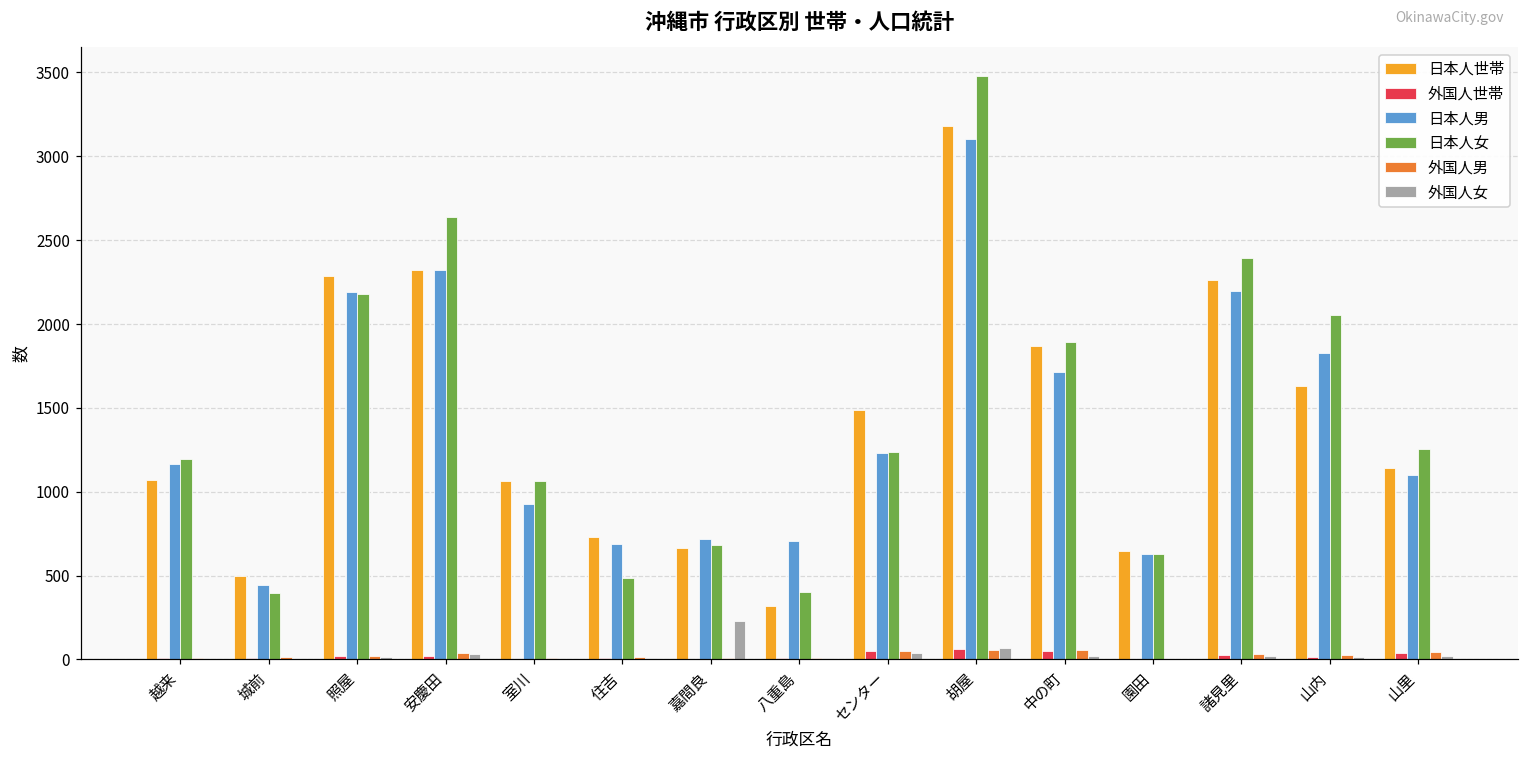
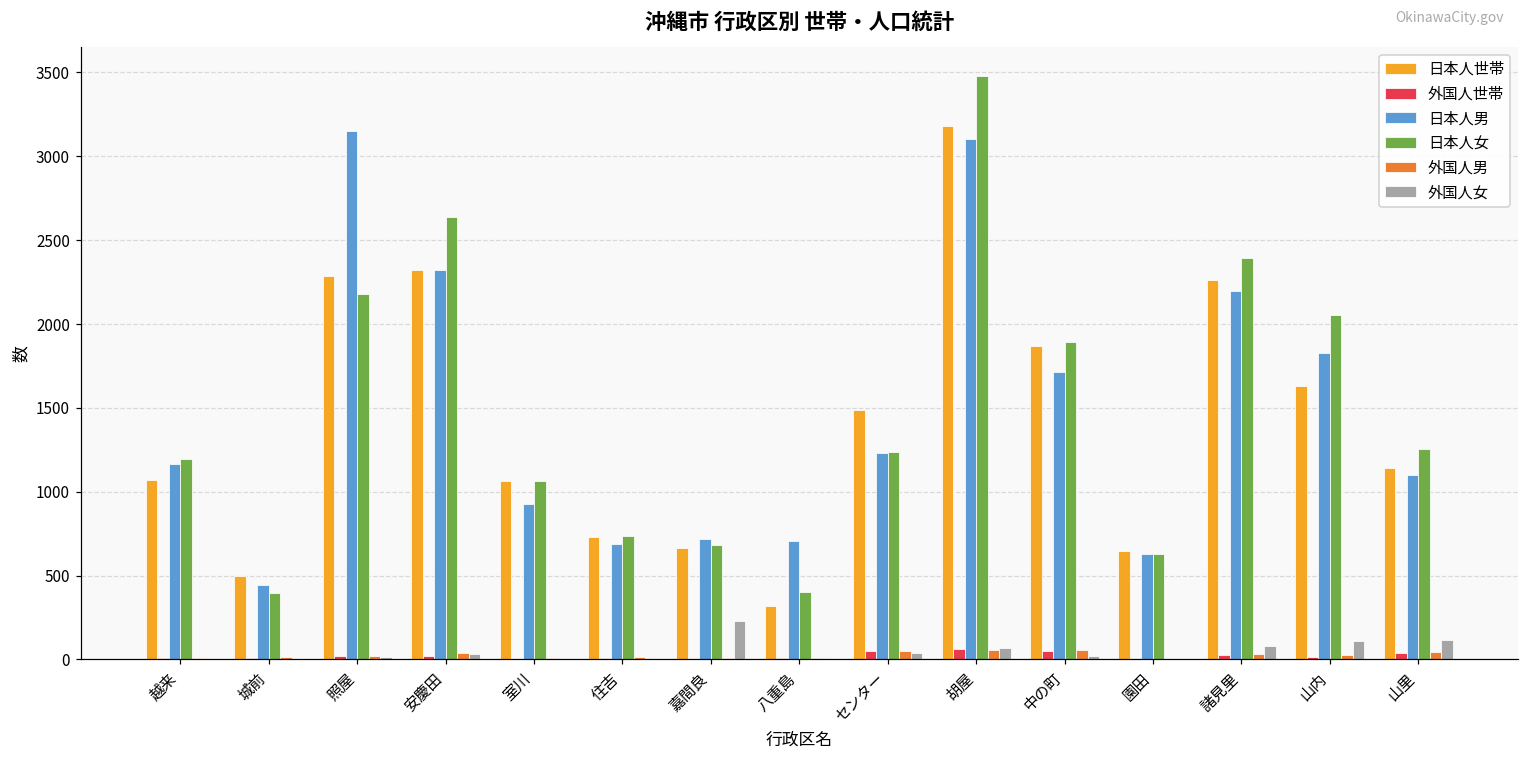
日本人男, 照屋: 2190 -> 3150
日本人女, 住吉: 490 -> 730
外国人女, 諸見里: 20 -> 80
外国人女, 山内: 20 -> 110
外国人女, 山里: 20 -> 120
